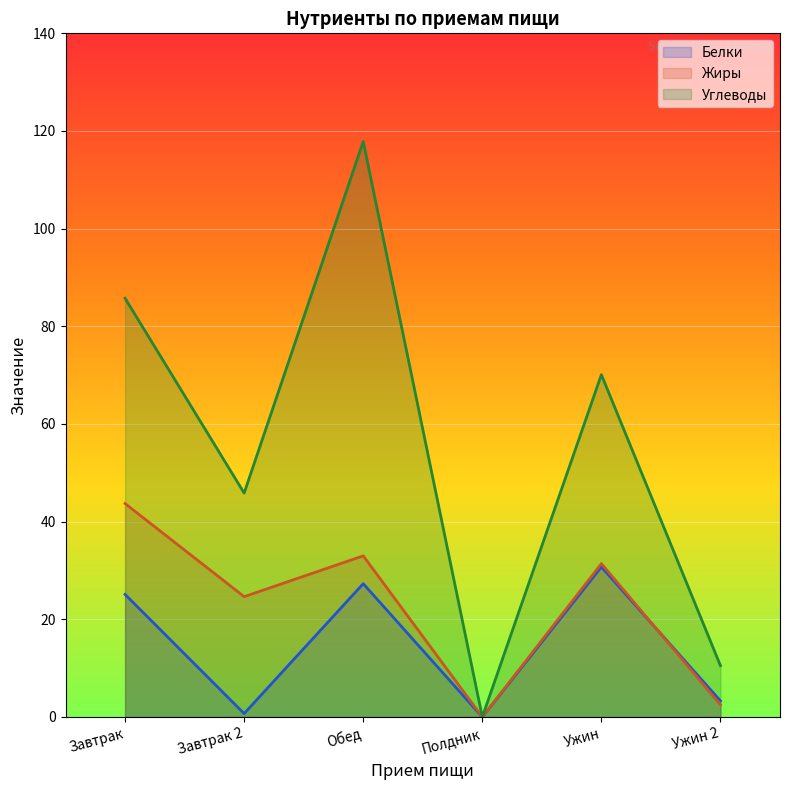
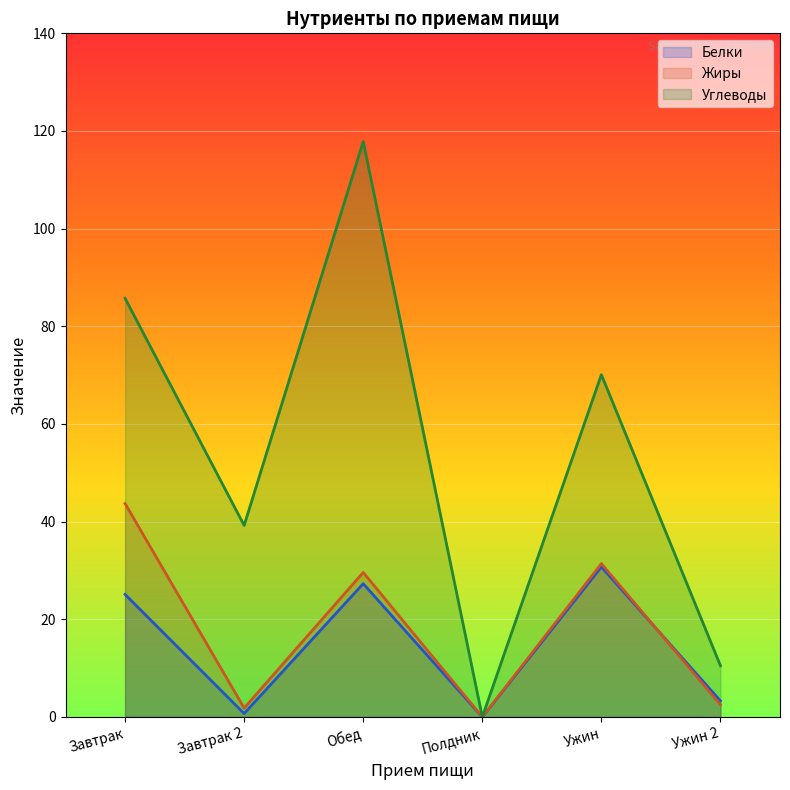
Жиры, Завтрак 2: 25 -> 2
Углеводы, Завтрак 2: 46 -> 39
Жиры, Обед: 33 -> 30
